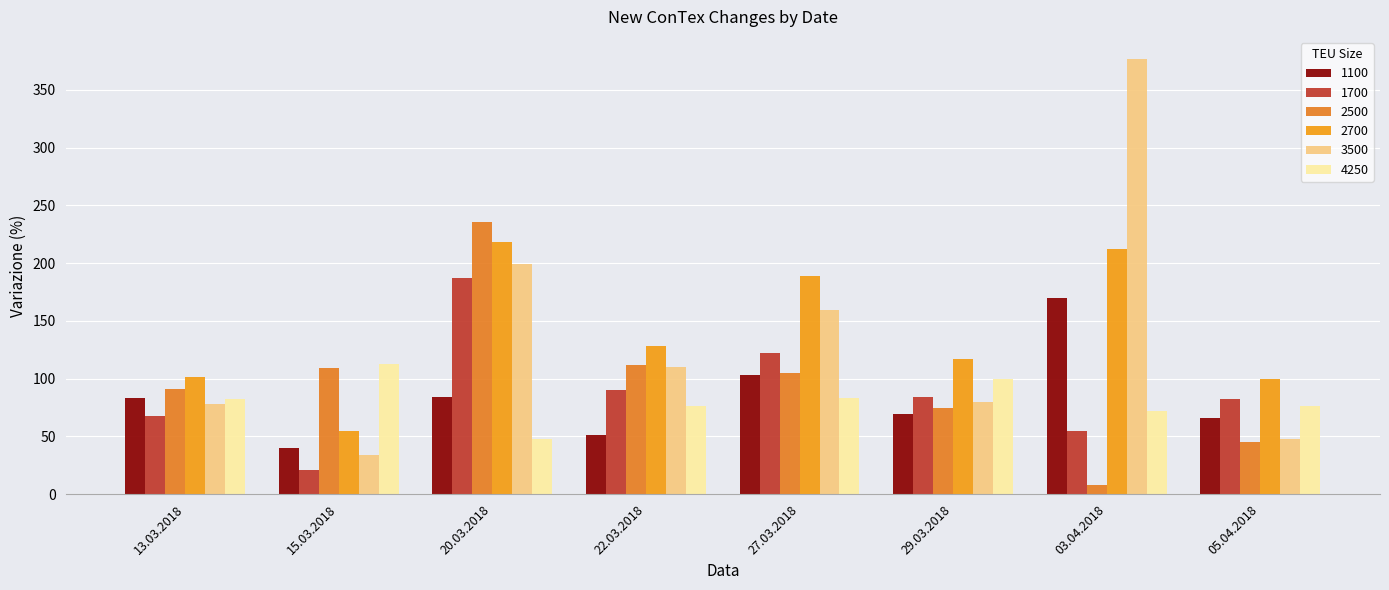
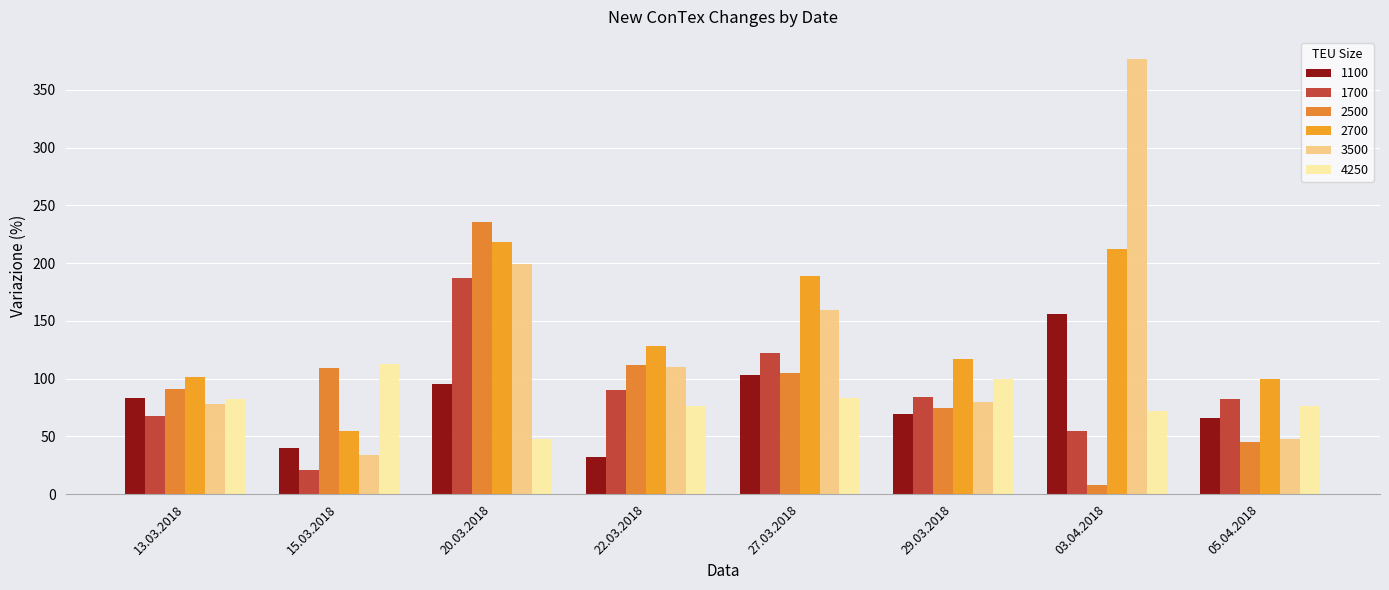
1100, 20.03.2018: 84 -> 95
1100, 22.03.2018: 51 -> 32
1100, 03.04.2018: 170 -> 156
